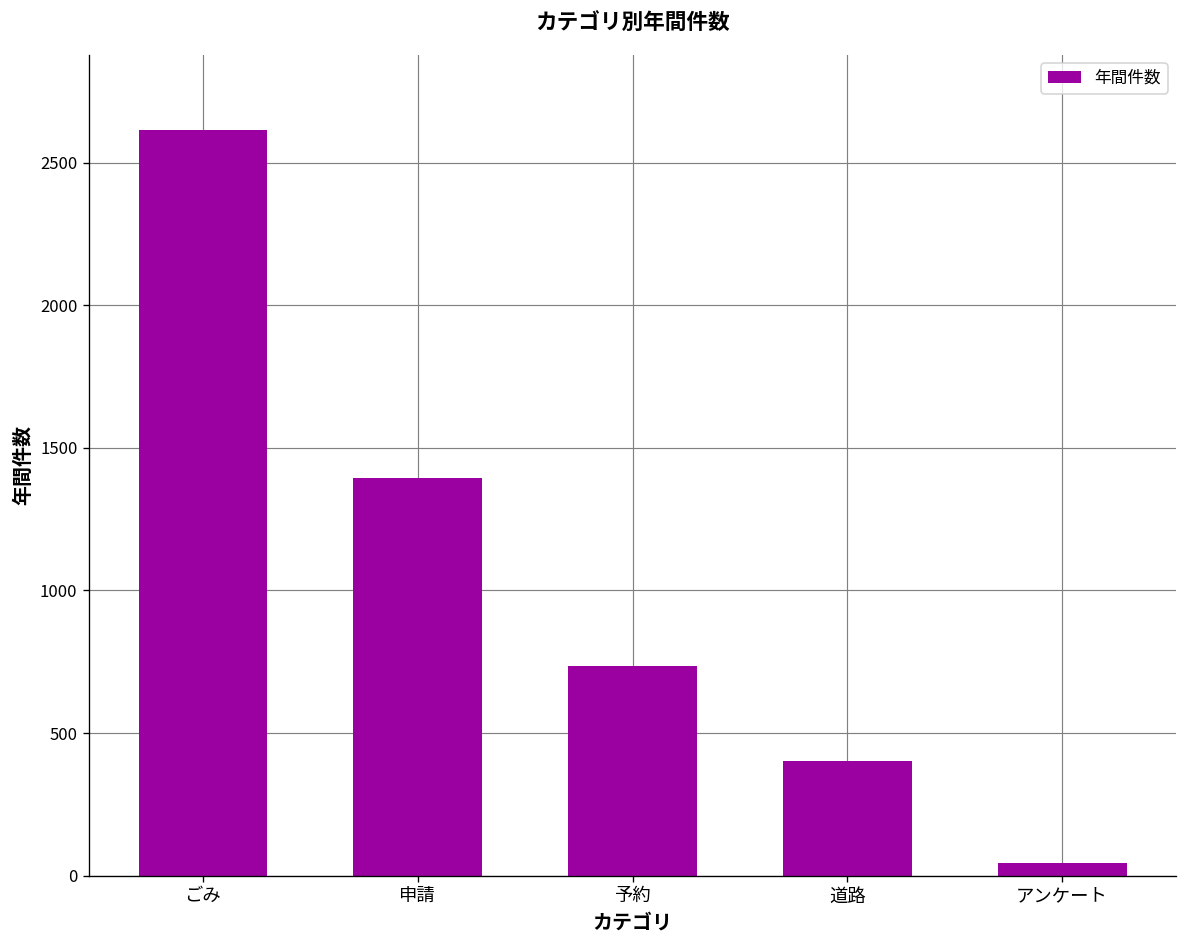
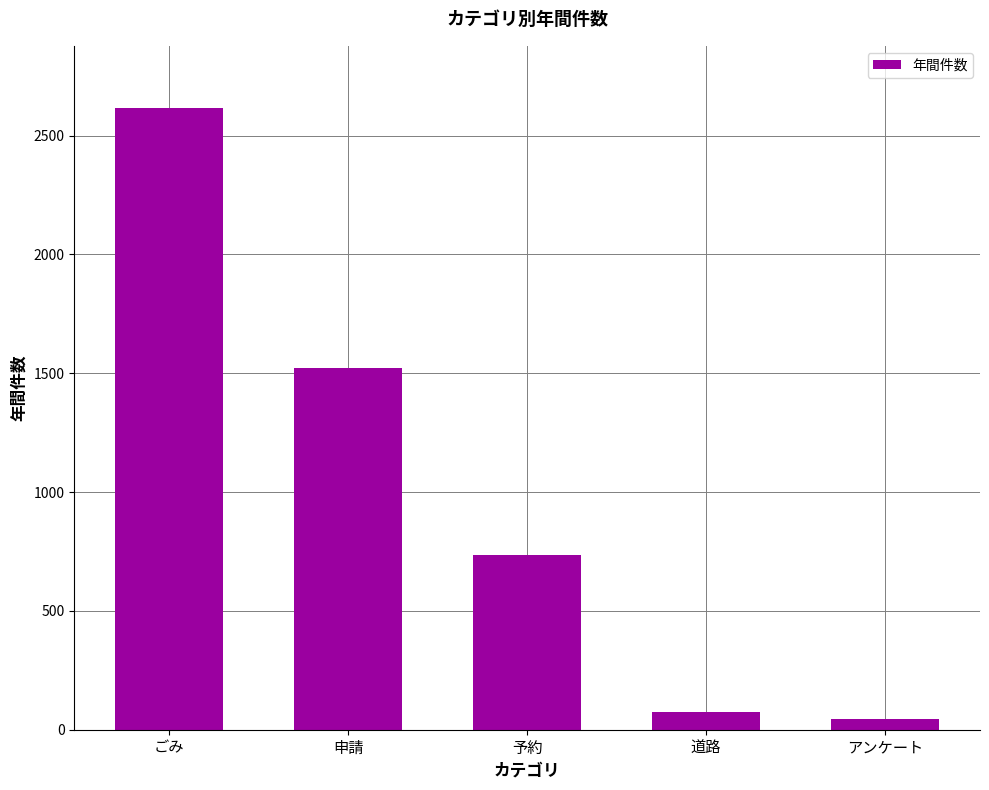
申請: 1390 -> 1520
道路: 400 -> 80
